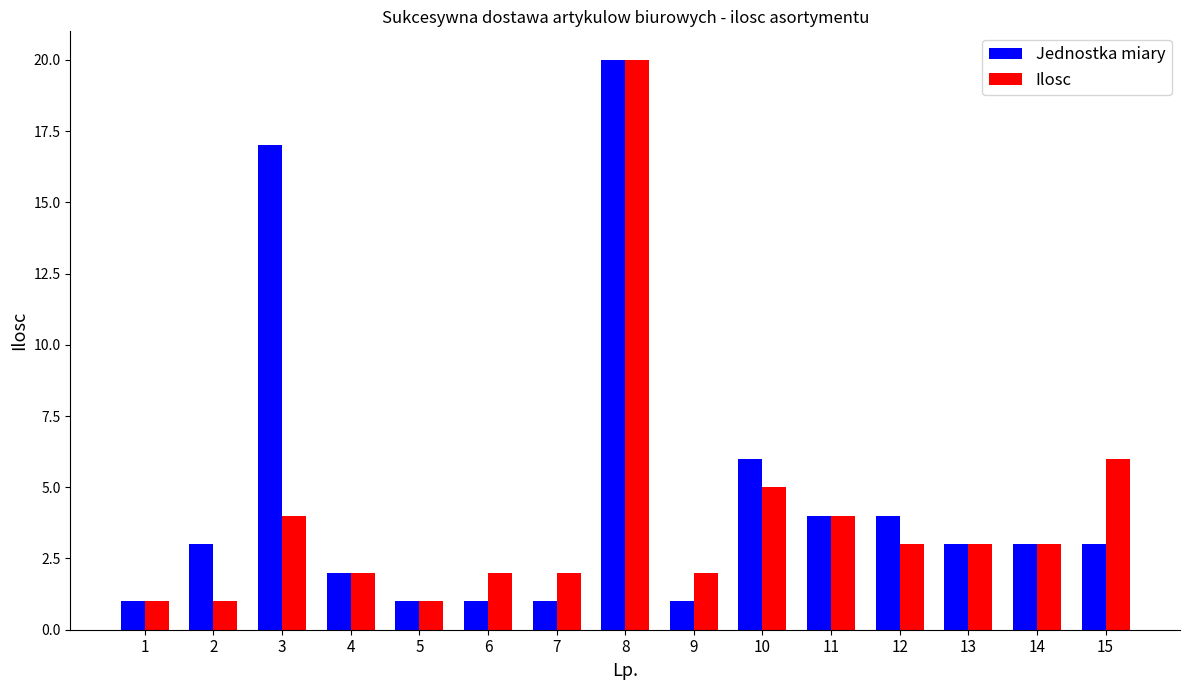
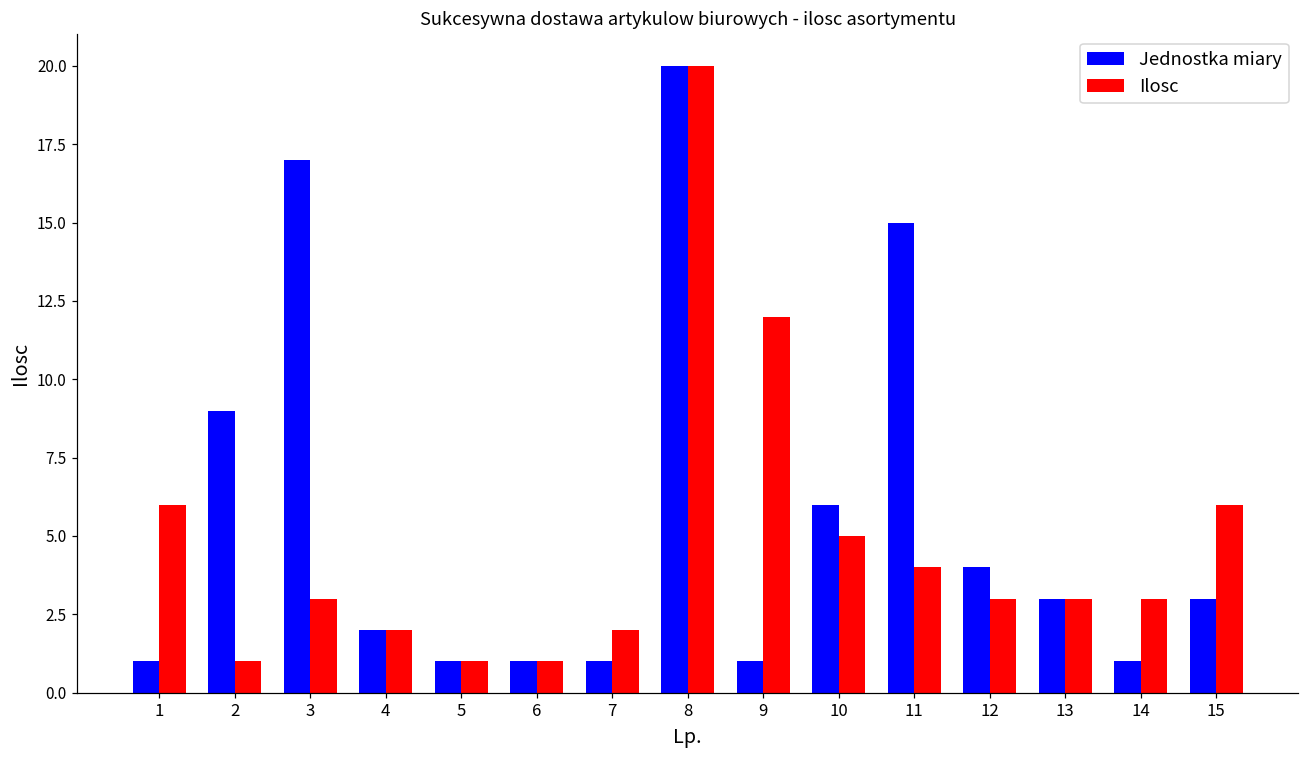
Ilosc, 1: 1 -> 6
Jednostka miary, 2: 3 -> 9
Ilosc, 3: 4 -> 3
Ilosc, 6: 2 -> 1
Ilosc, 9: 2 -> 12
Jednostka miary, 11: 4 -> 15
Jednostka miary, 14: 3 -> 1
